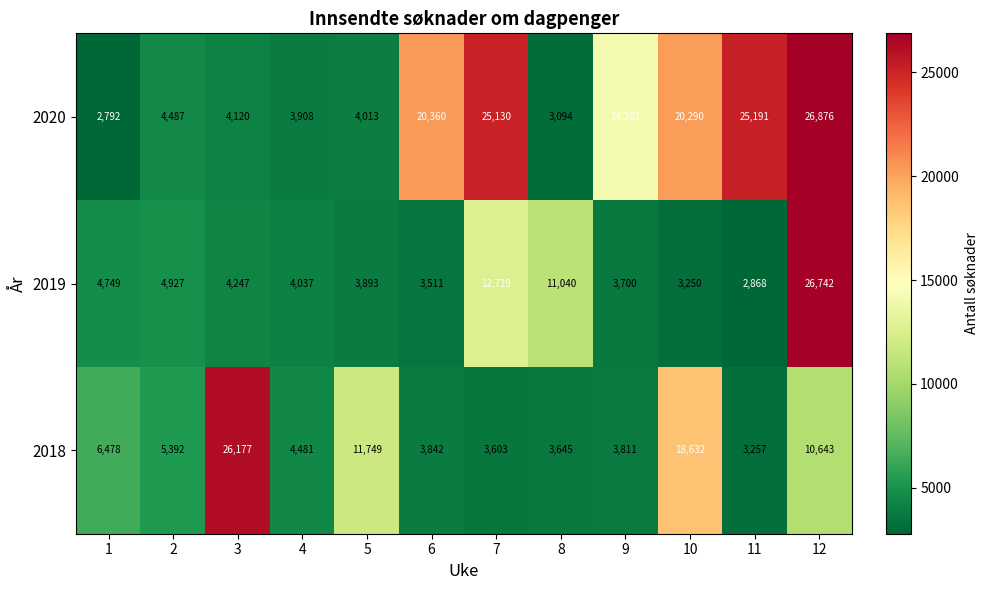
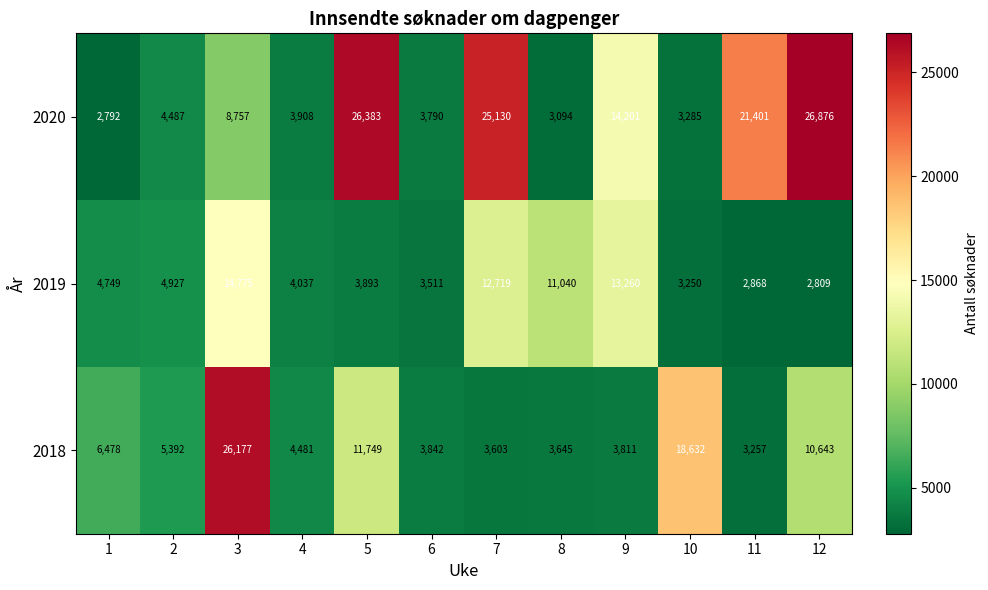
2020, 3: 4,120 -> 8,757
2020, 5: 4,013 -> 26,383
2020, 6: 20,360 -> 3,790
2020, 10: 20,290 -> 3,285
2020, 11: 25,191 -> 21,401
2019, 3: 4,247 -> 14,775
2019, 9: 3,700 -> 13,260
2019, 12: 26,742 -> 2,809
